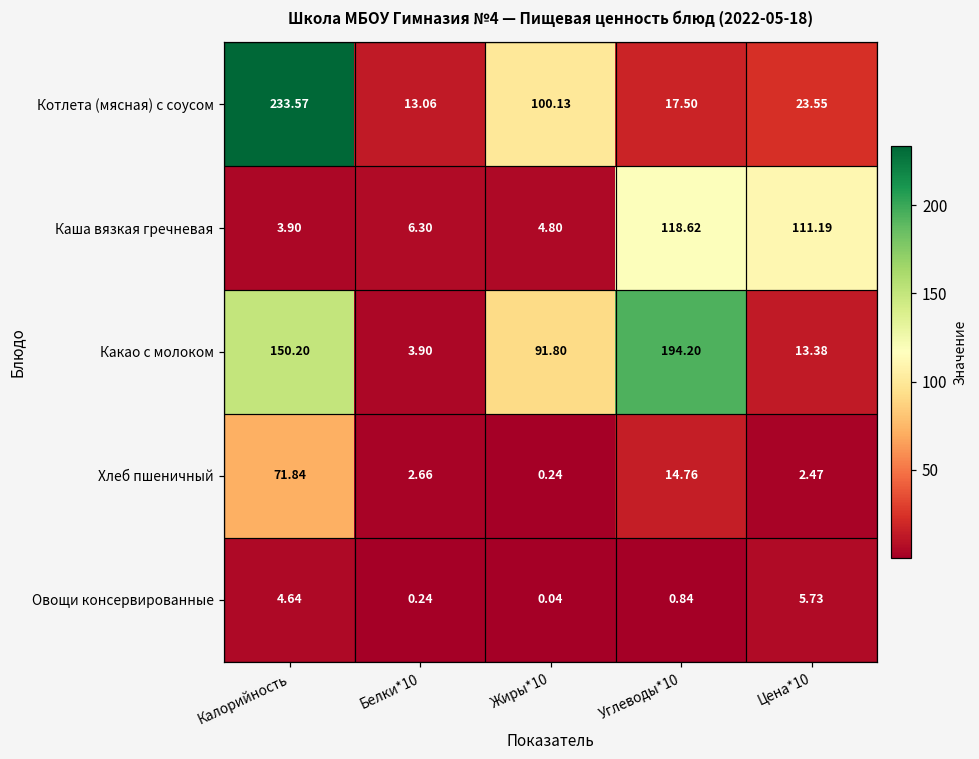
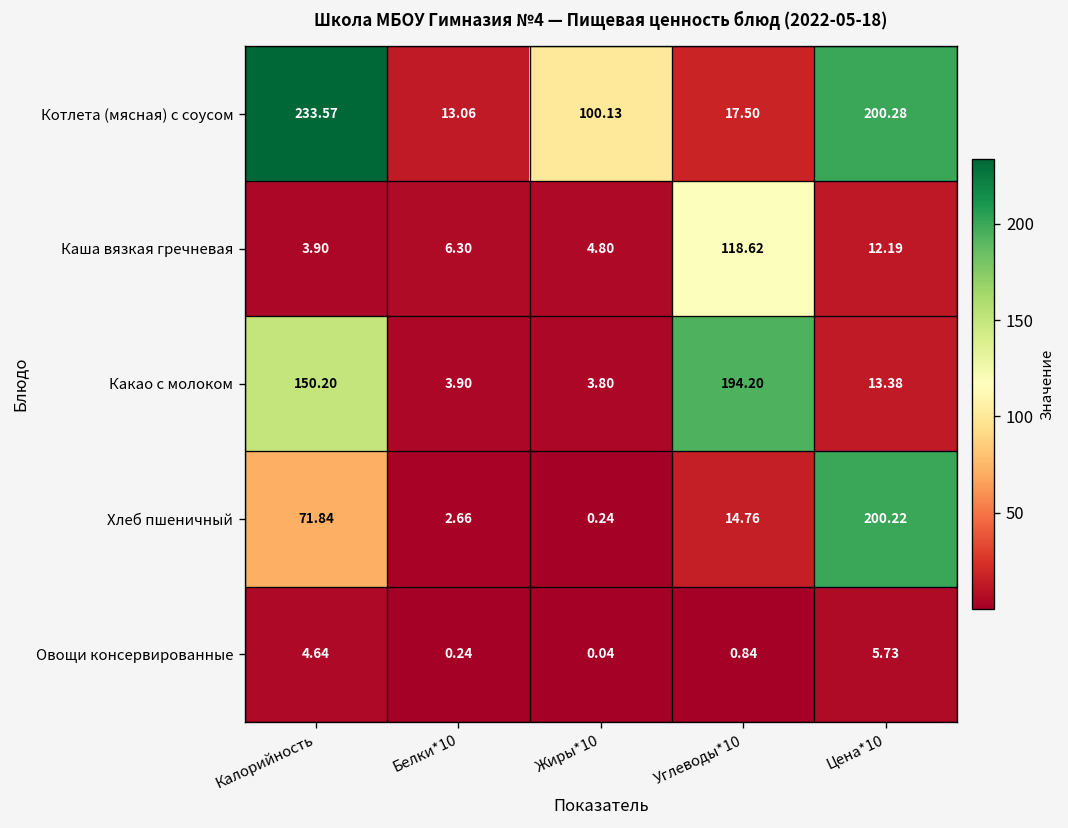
Котлета (мясная) с соусом, Цена*10: 23.55 -> 200.28
Каша вязкая гречневая, Цена*10: 111.19 -> 12.19
Какао с молоком, Жиры*10: 91.80 -> 3.80
Хлеб пшеничный, Цена*10: 2.47 -> 200.22
